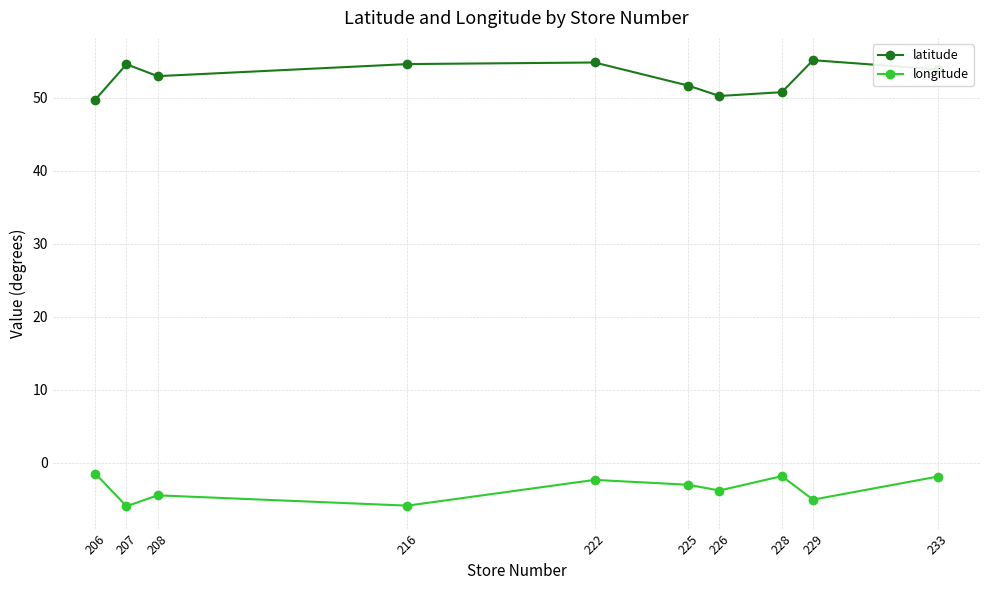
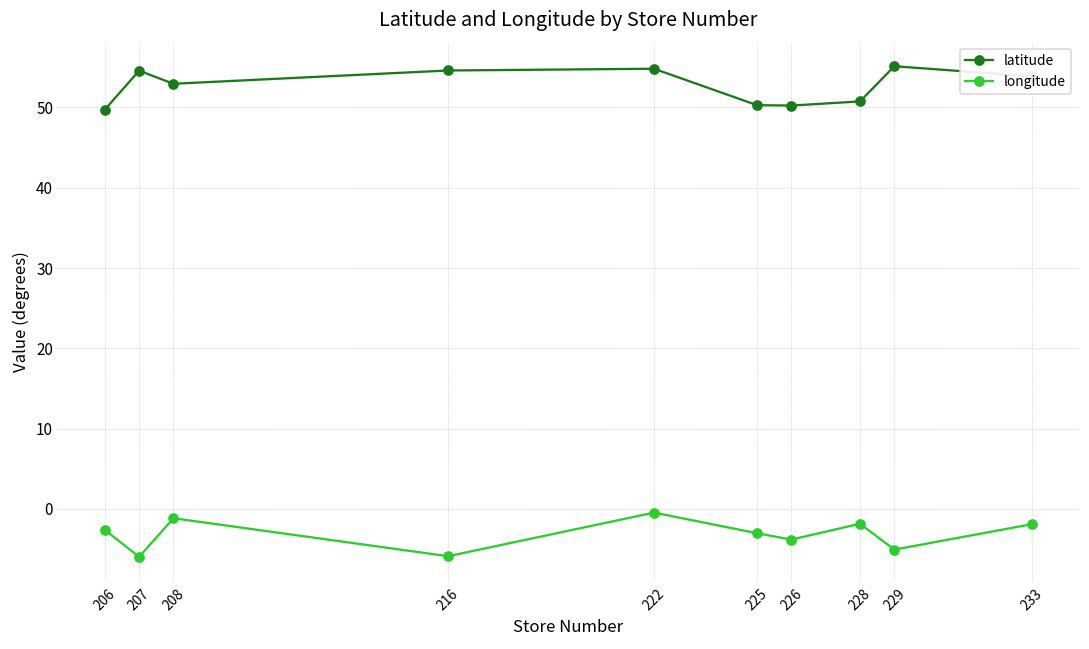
longitude, 206: -1 -> -3
longitude, 208: -4 -> -1
longitude, 222: -2 -> 0
latitude, 225: 52 -> 50
